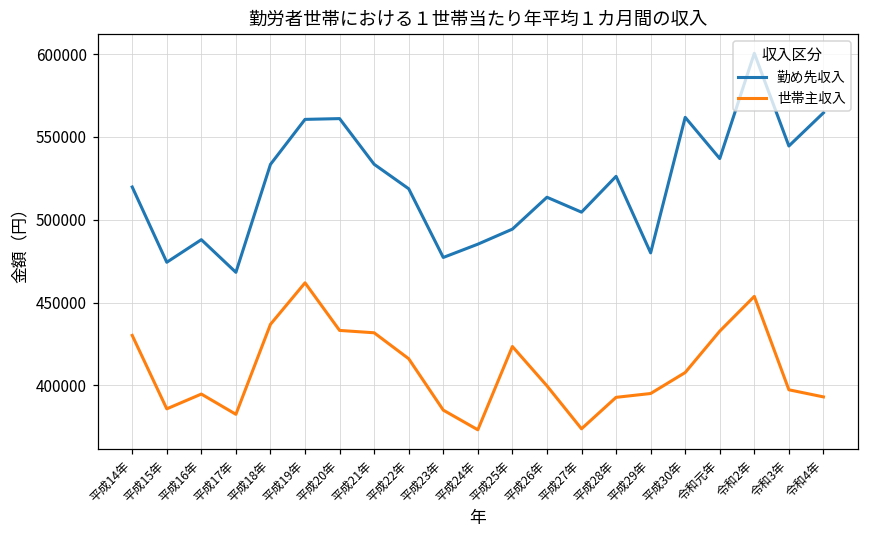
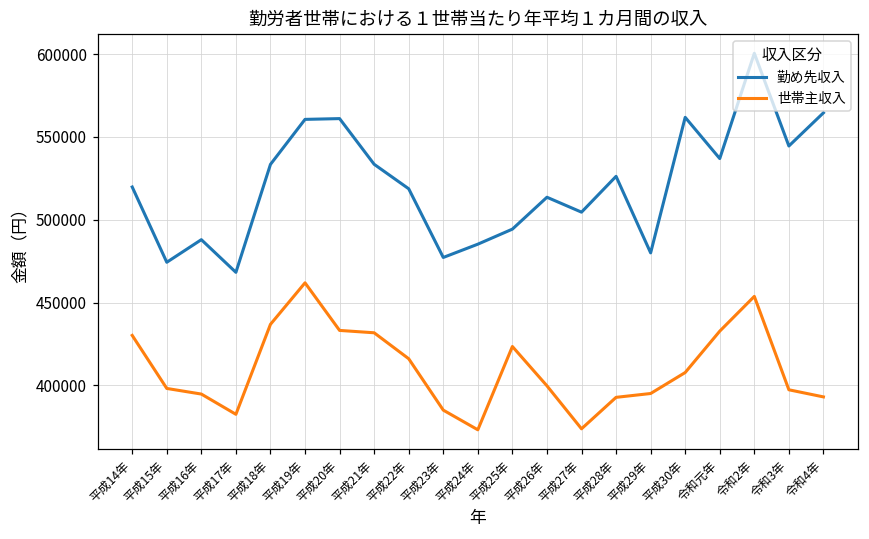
世帯主収入, 平成15年: 386000 -> 398000
